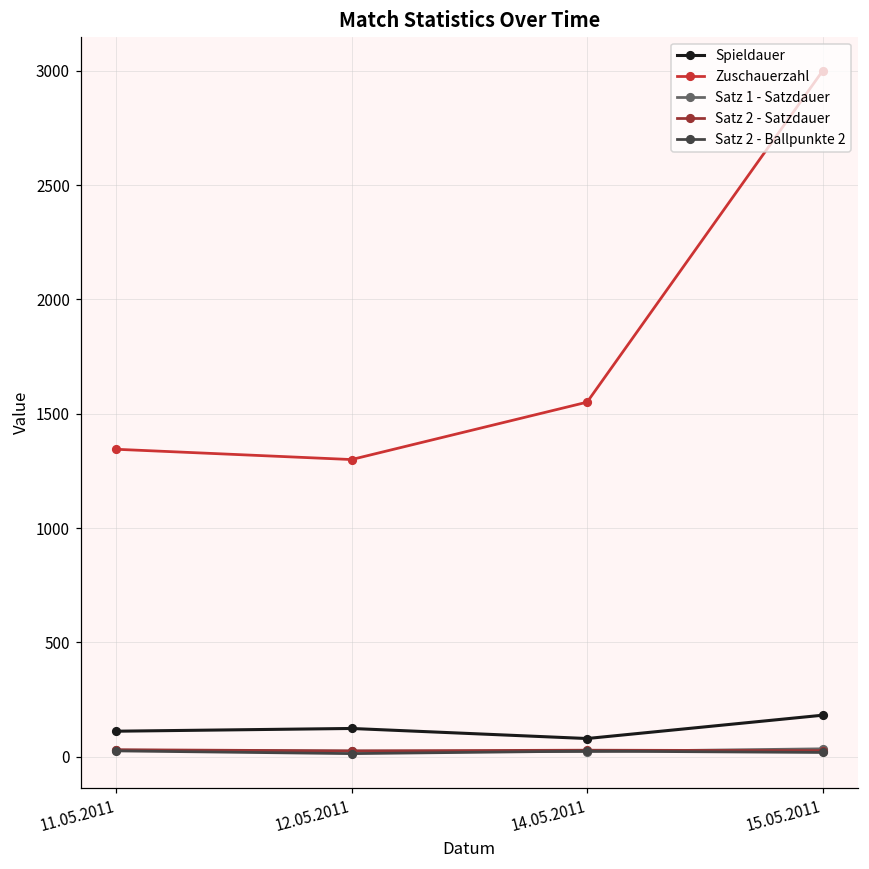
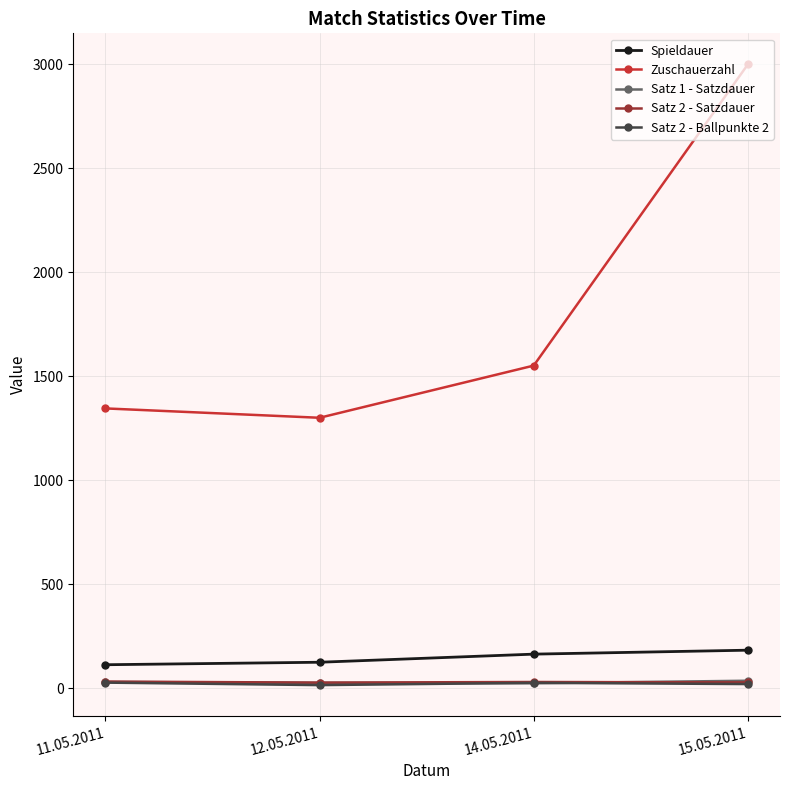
Spieldauer, 14.05.2011: 80 -> 160
